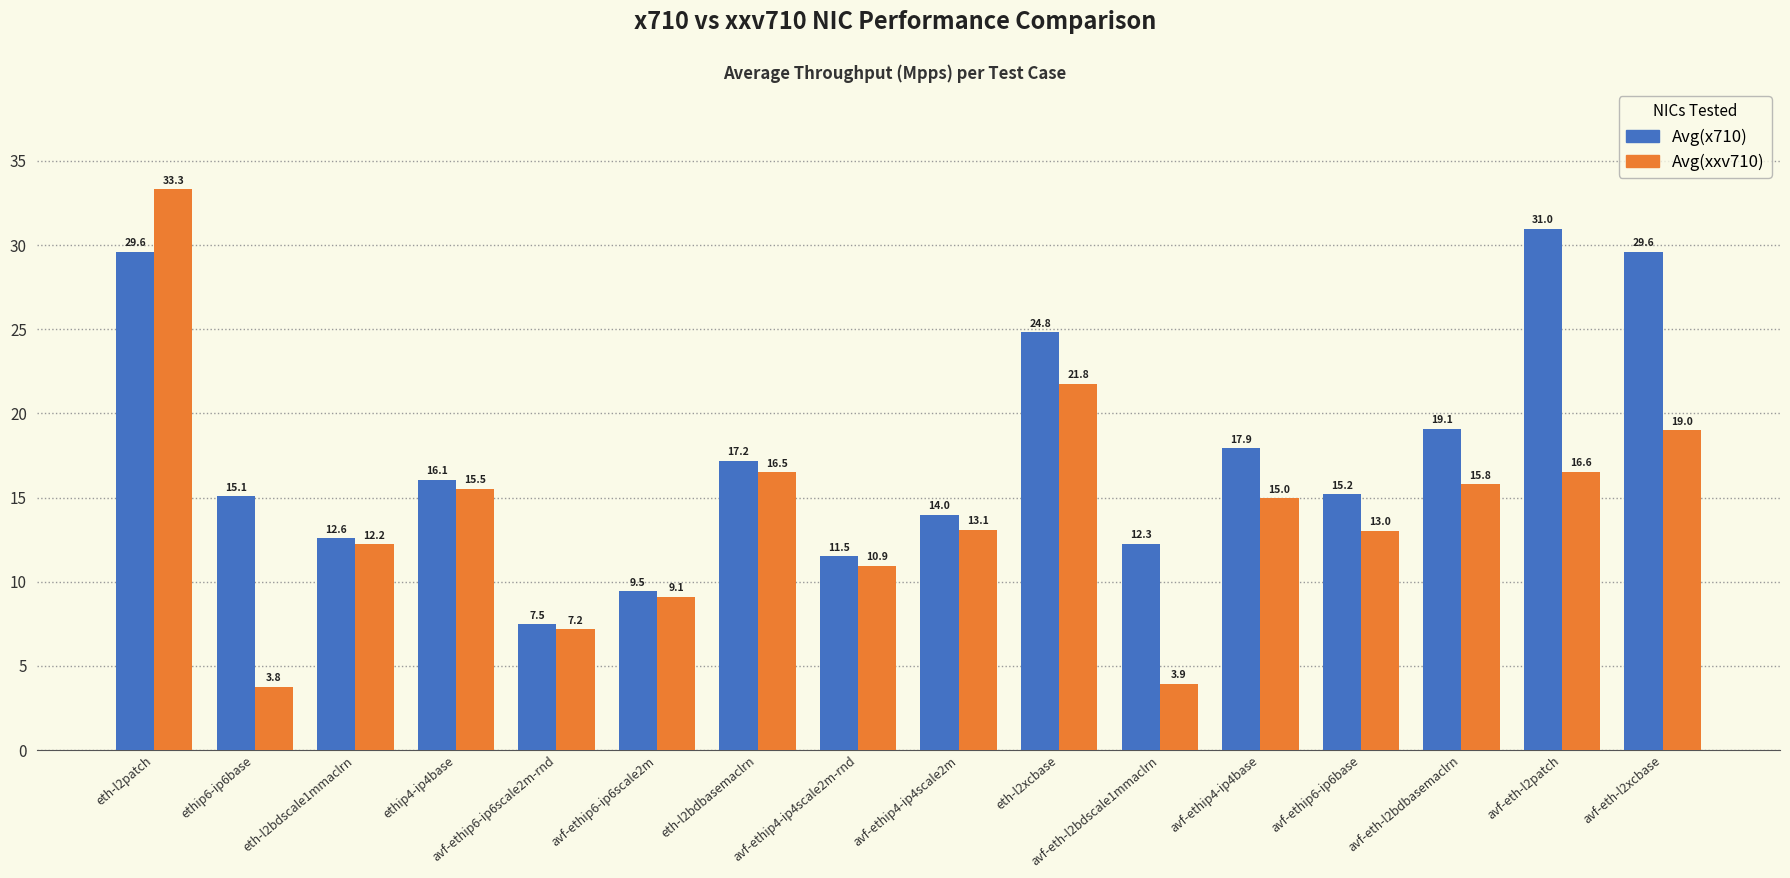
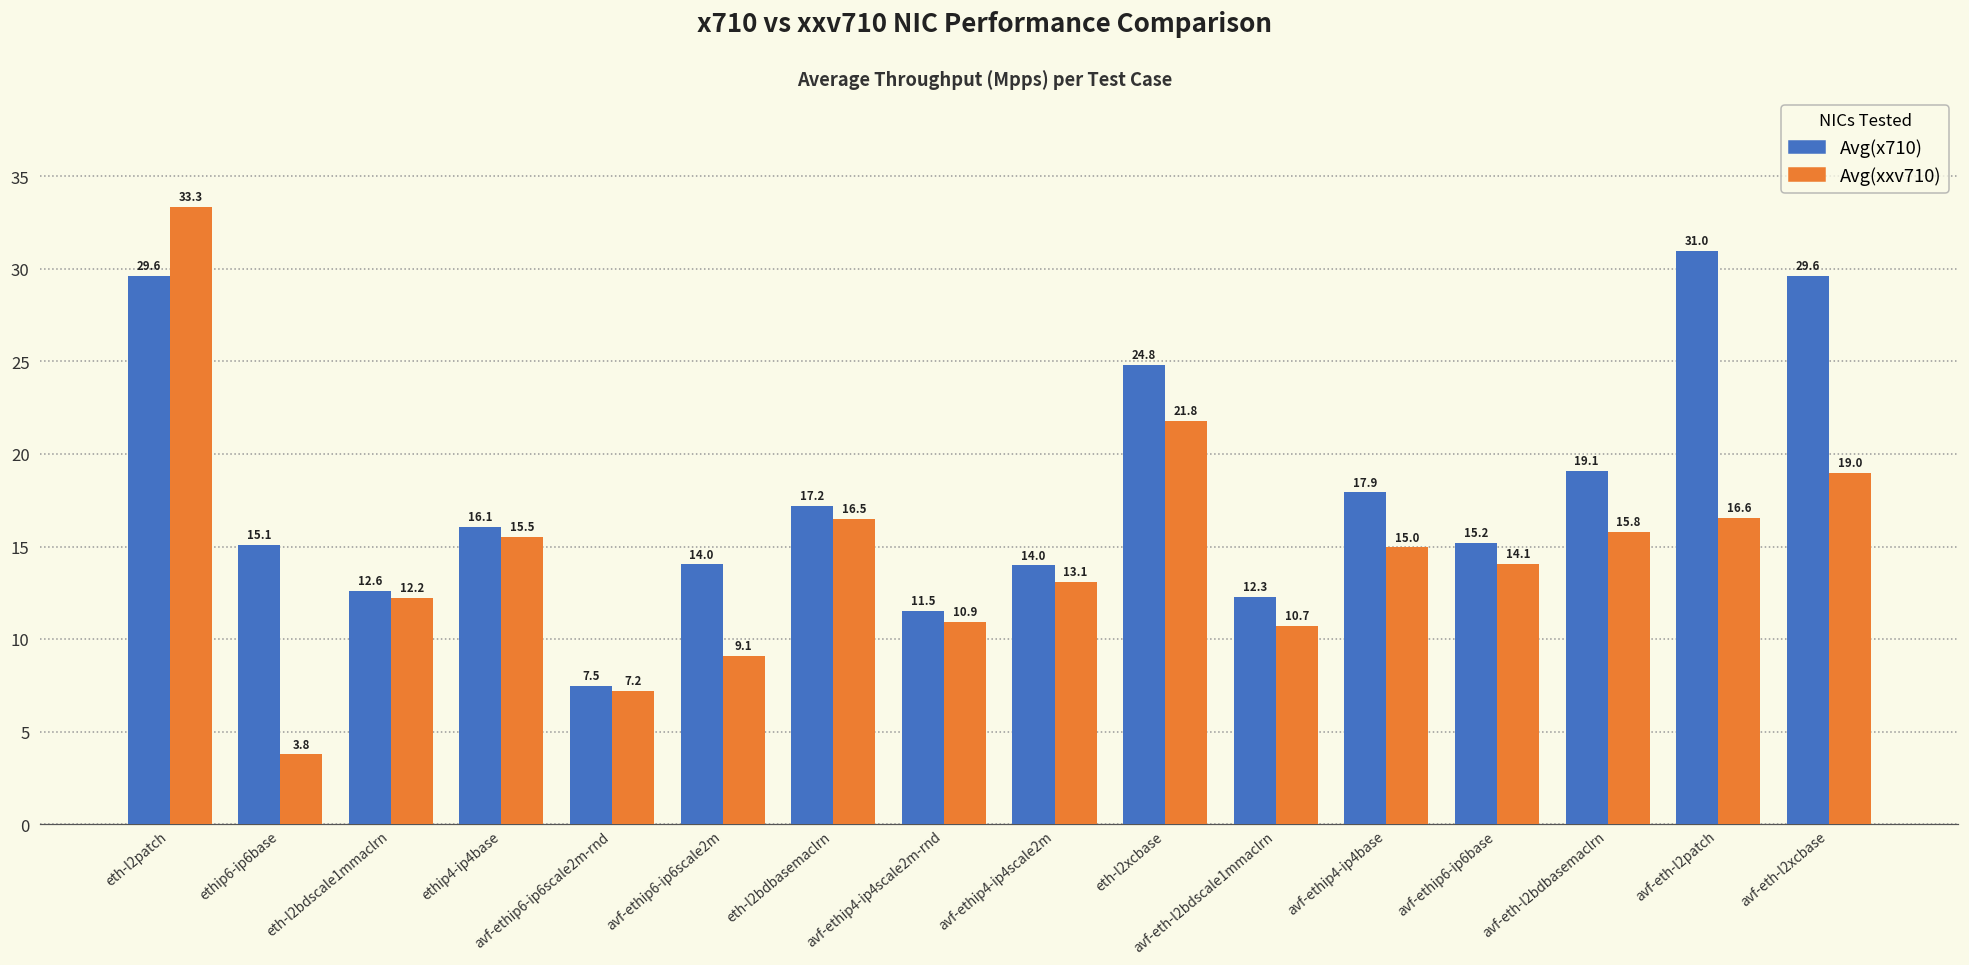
Avg(x710), avf-ethip6-ip6scale2m: 9.5 -> 14.0
Avg(xxv710), avf-eth-l2bdscale1mmaclrn: 3.9 -> 10.7
Avg(xxv710), avf-ethip6-ip6base: 13.0 -> 14.1
